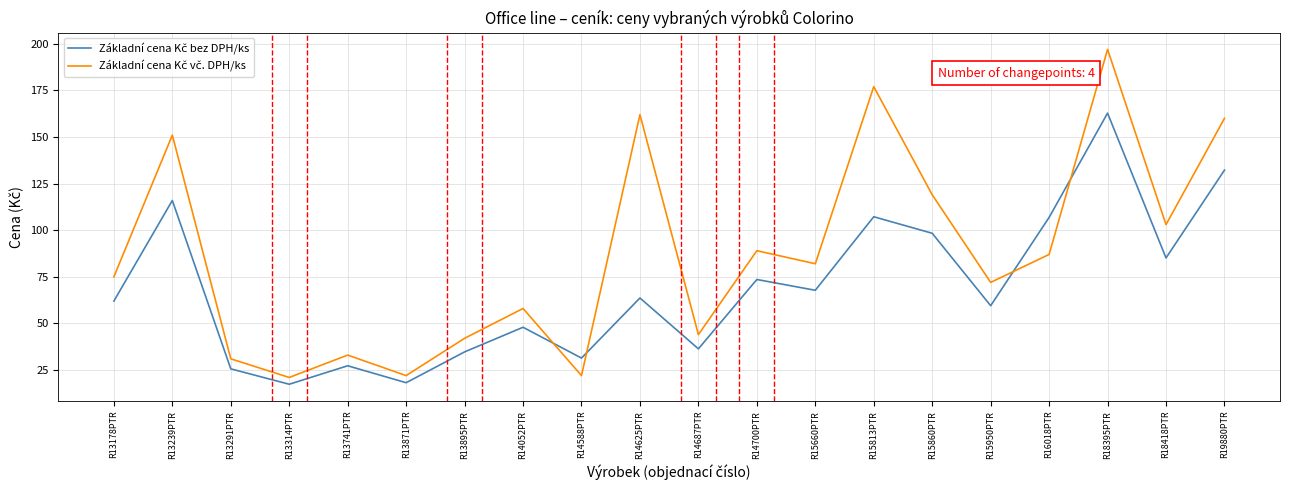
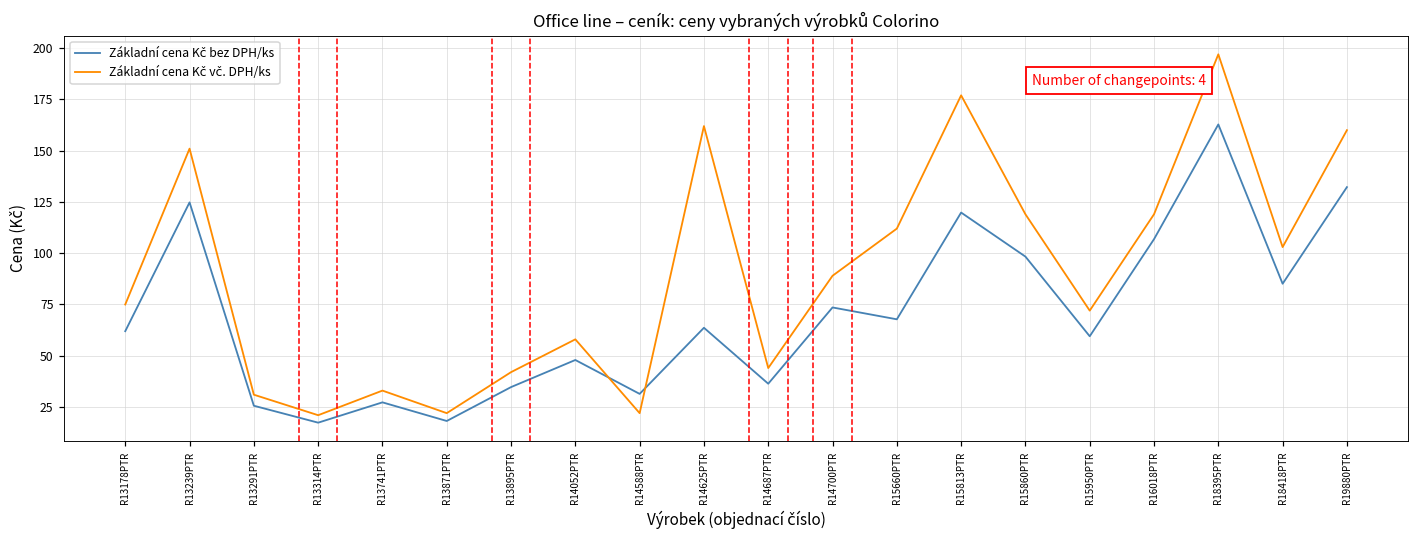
Základní cena Kč bez DPH/ks, R13239PTR: 116 -> 125
Základní cena Kč vč. DPH/ks, R15660PTR: 82 -> 112
Základní cena Kč bez DPH/ks, R15813PTR: 107 -> 120
Základní cena Kč vč. DPH/ks, R16018PTR: 87 -> 119
